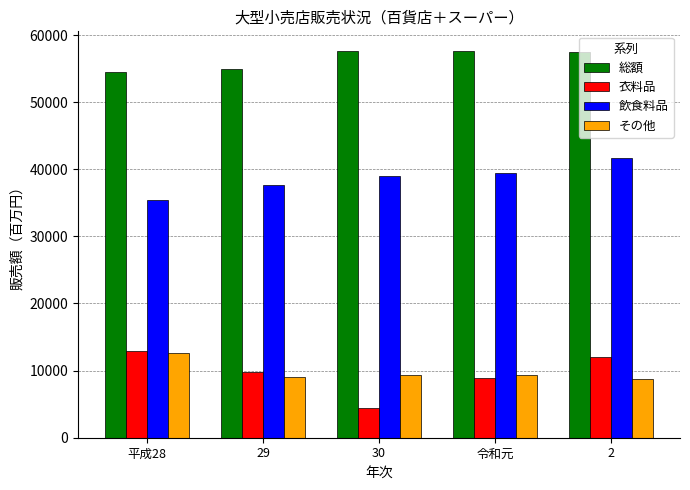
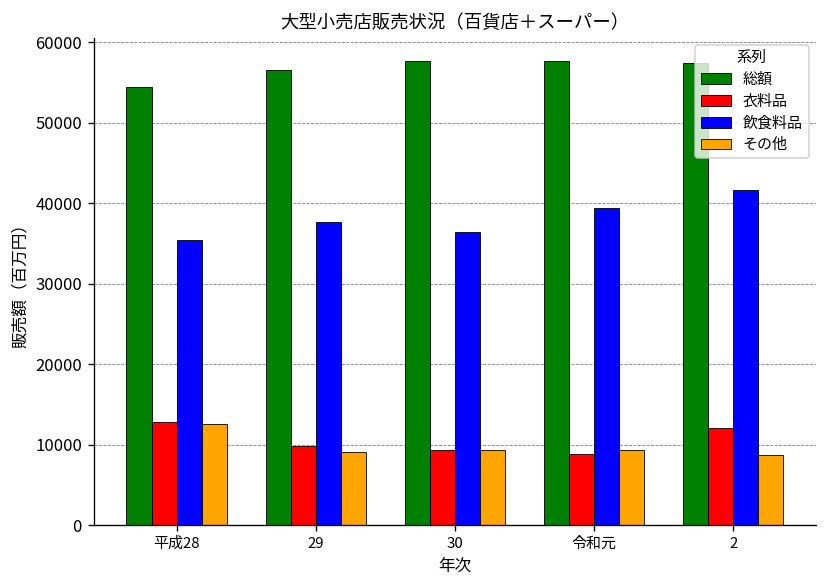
総額, 29: 55000 -> 57000
衣料品, 30: 4000 -> 9000
飲食料品, 30: 39000 -> 36000
